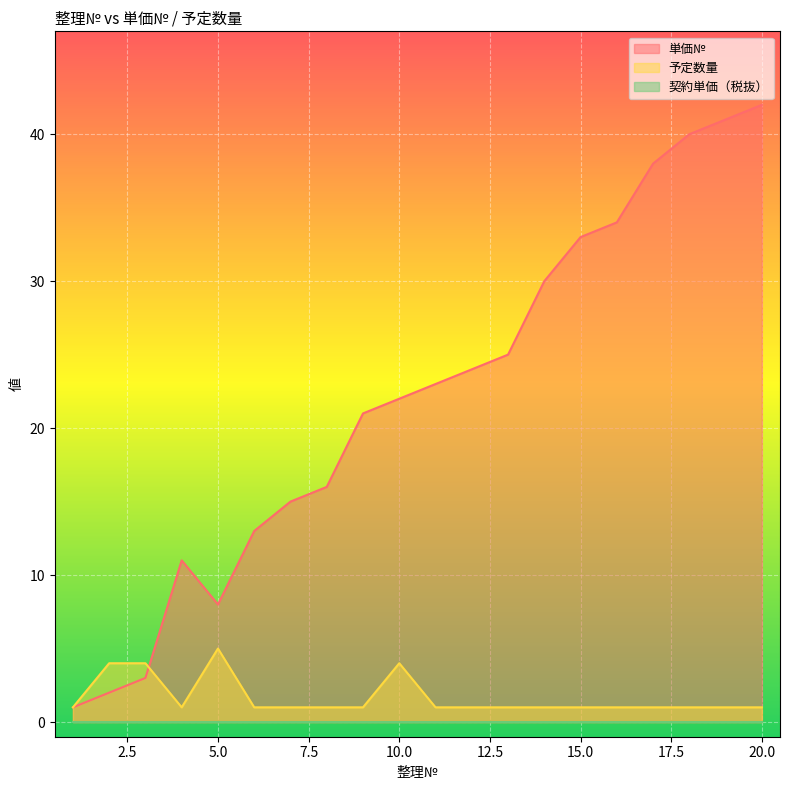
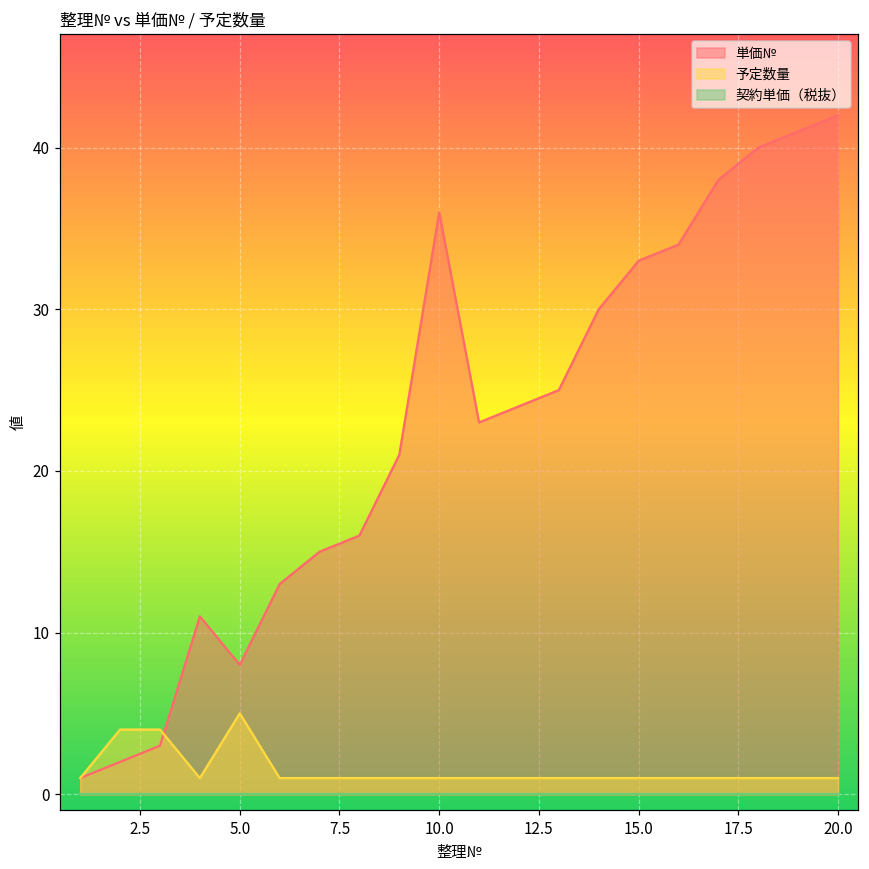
単価№, 10.0: 22 -> 36
予定数量, 10.0: 4 -> 1
